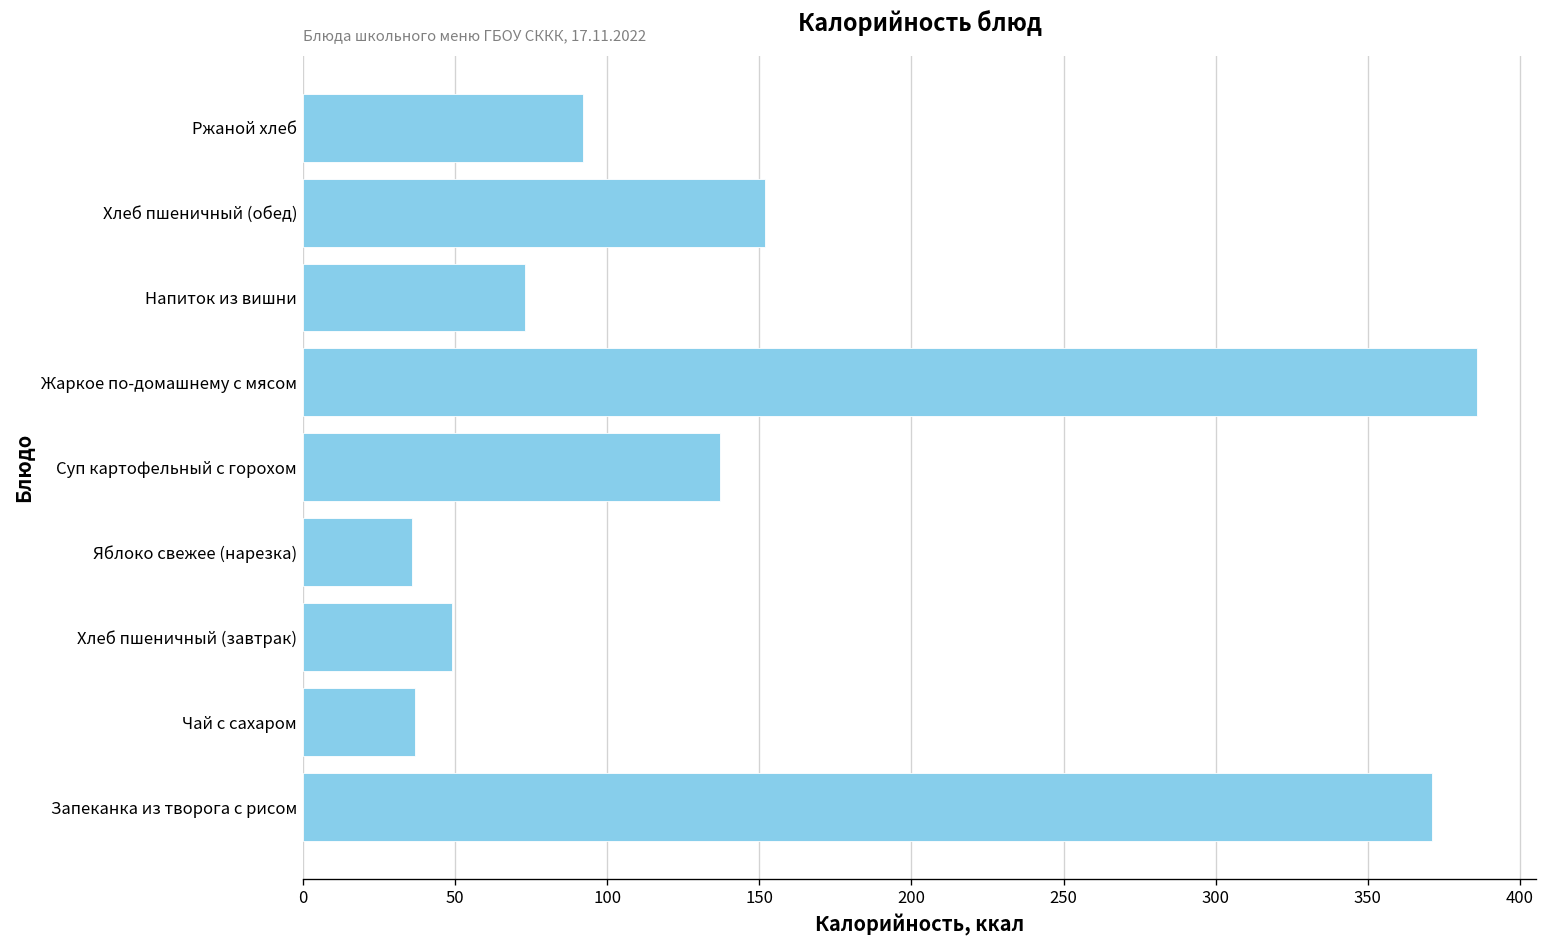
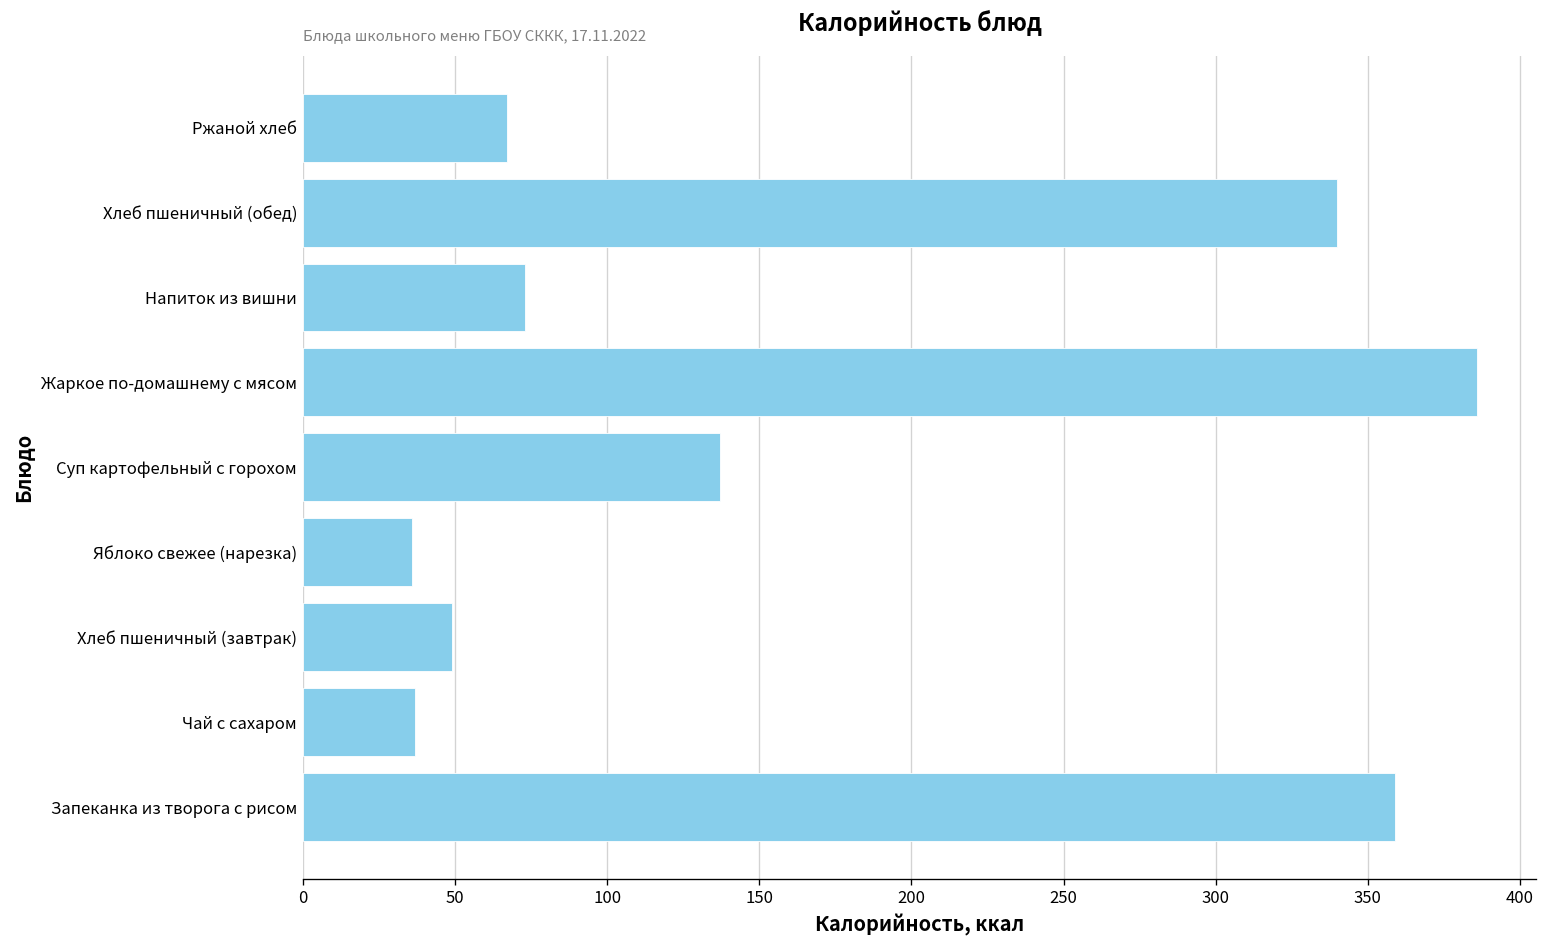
Ржаной хлеб: 92 -> 67
Хлеб пшеничный (обед): 152 -> 340
Запеканка из творога с рисом: 371 -> 359
